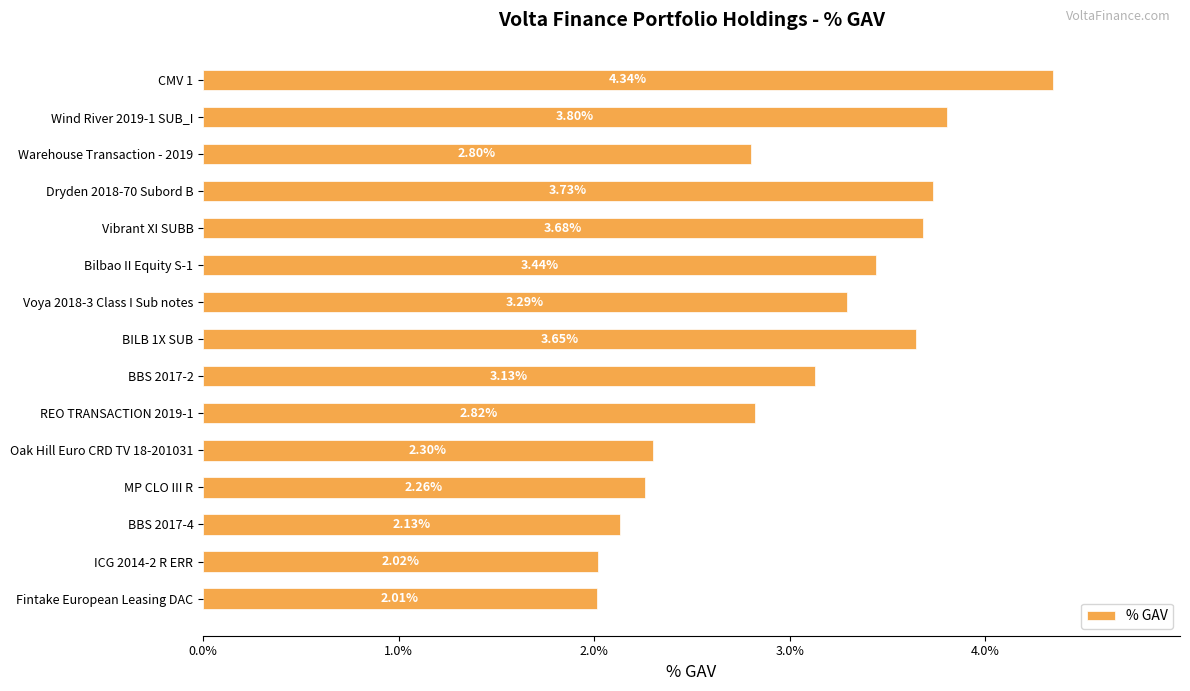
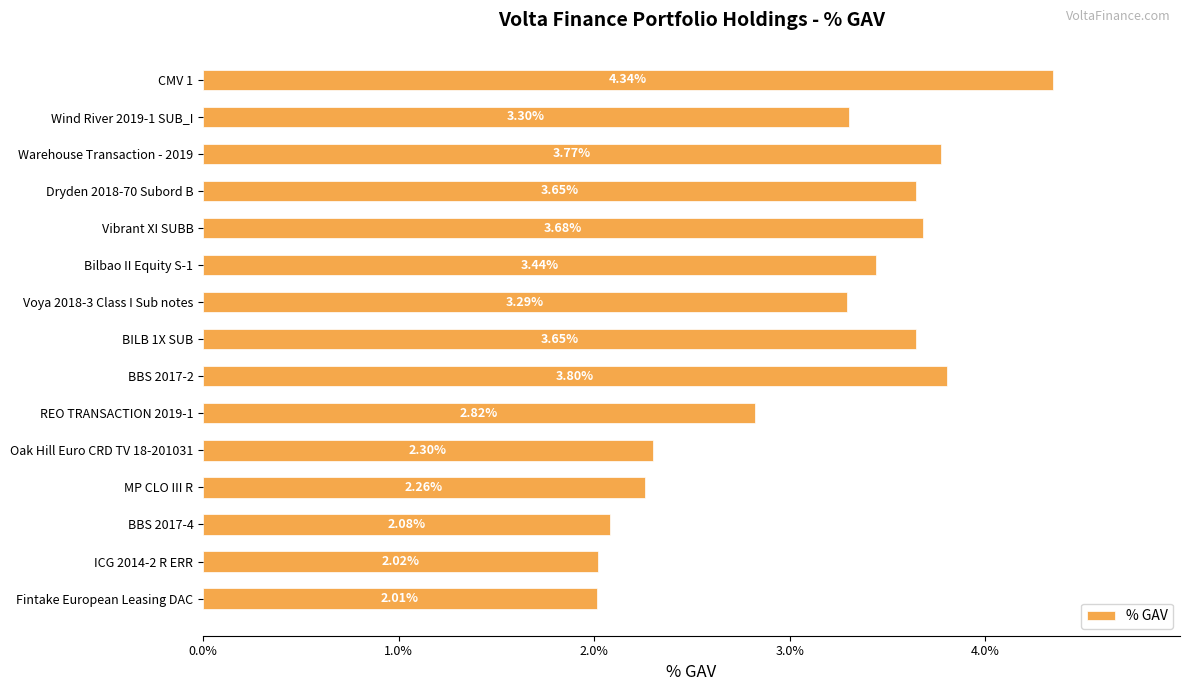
Wind River 2019-1 SUB_I: 3.80% -> 3.30%
Warehouse Transaction - 2019: 2.80% -> 3.77%
Dryden 2018-70 Subord B: 3.73% -> 3.65%
BBS 2017-2: 3.13% -> 3.80%
BBS 2017-4: 2.13% -> 2.08%
